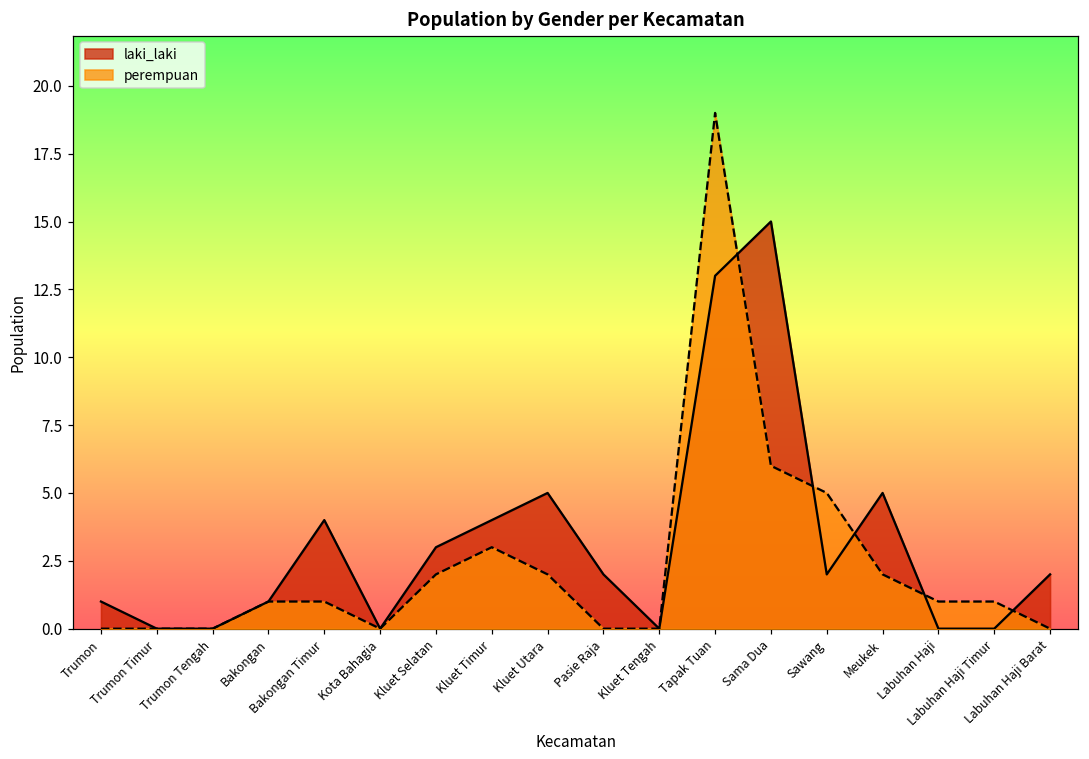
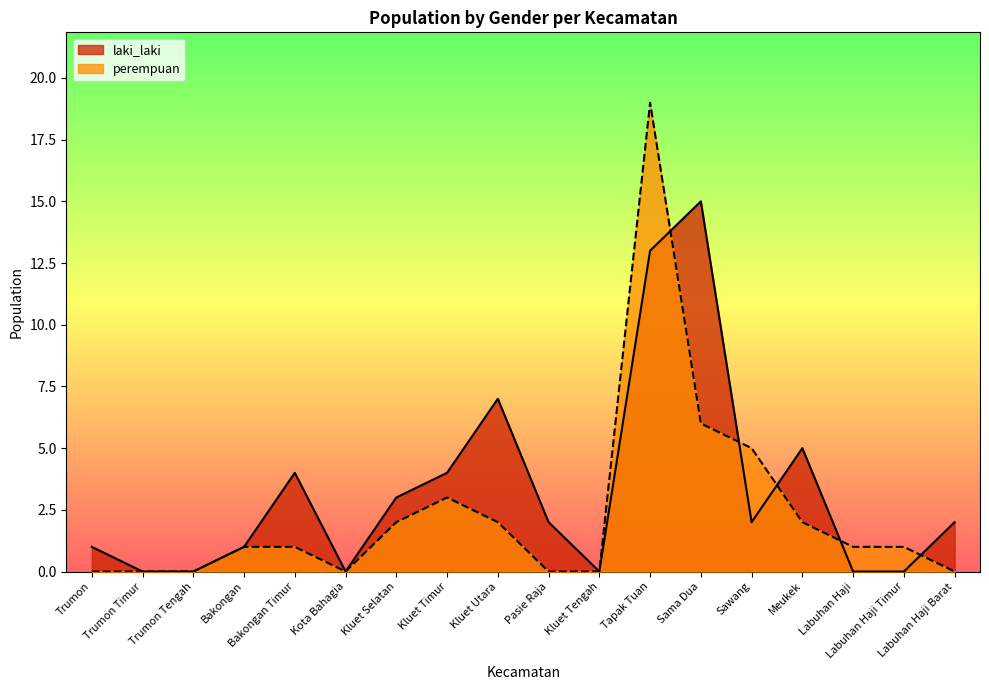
laki_laki, Kluet Utara: 5 -> 7
